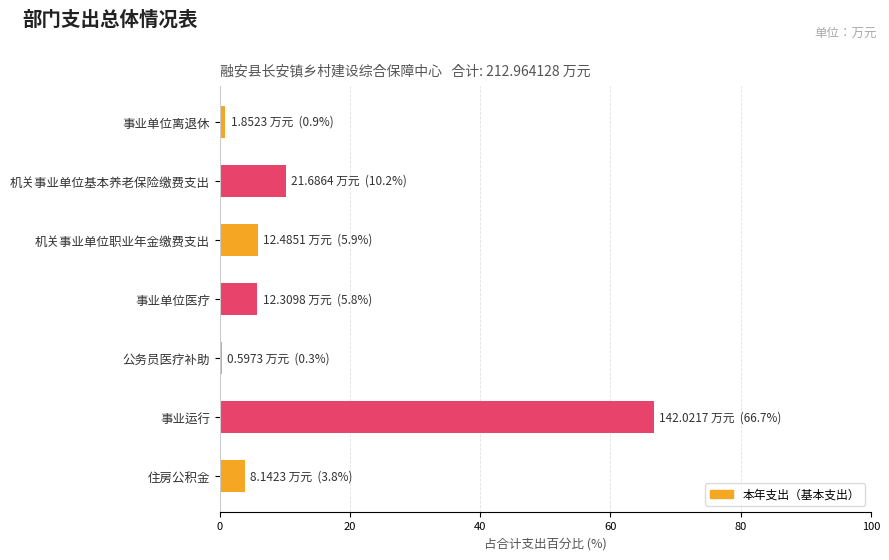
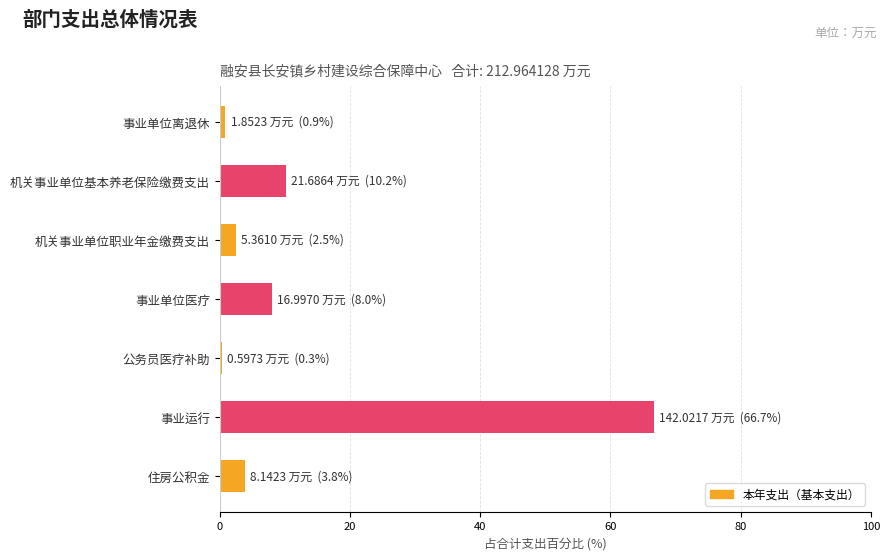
机关事业单位职业年金缴费支出: 12.4851 万元 (5.9%) -> 5.3610 万元 (2.5%)
事业单位医疗: 12.3098 万元 (5.8%) -> 16.9970 万元 (8.0%)
